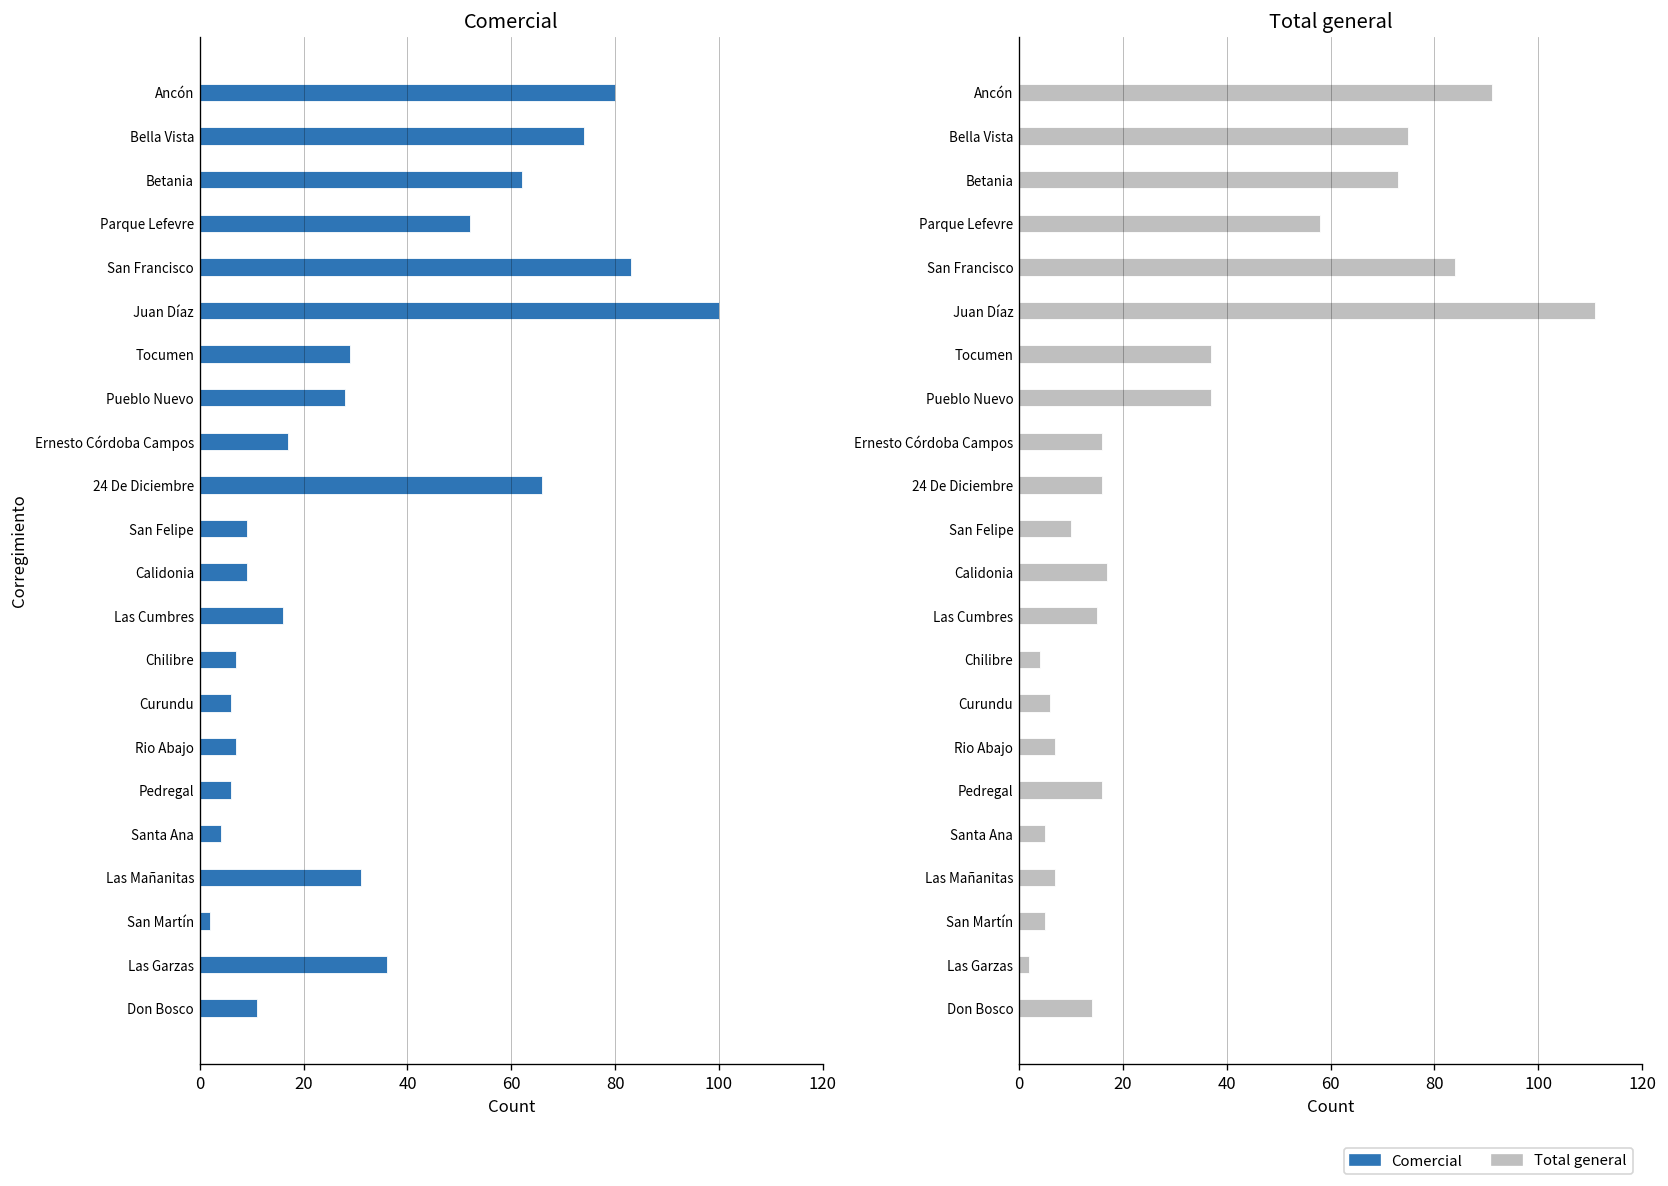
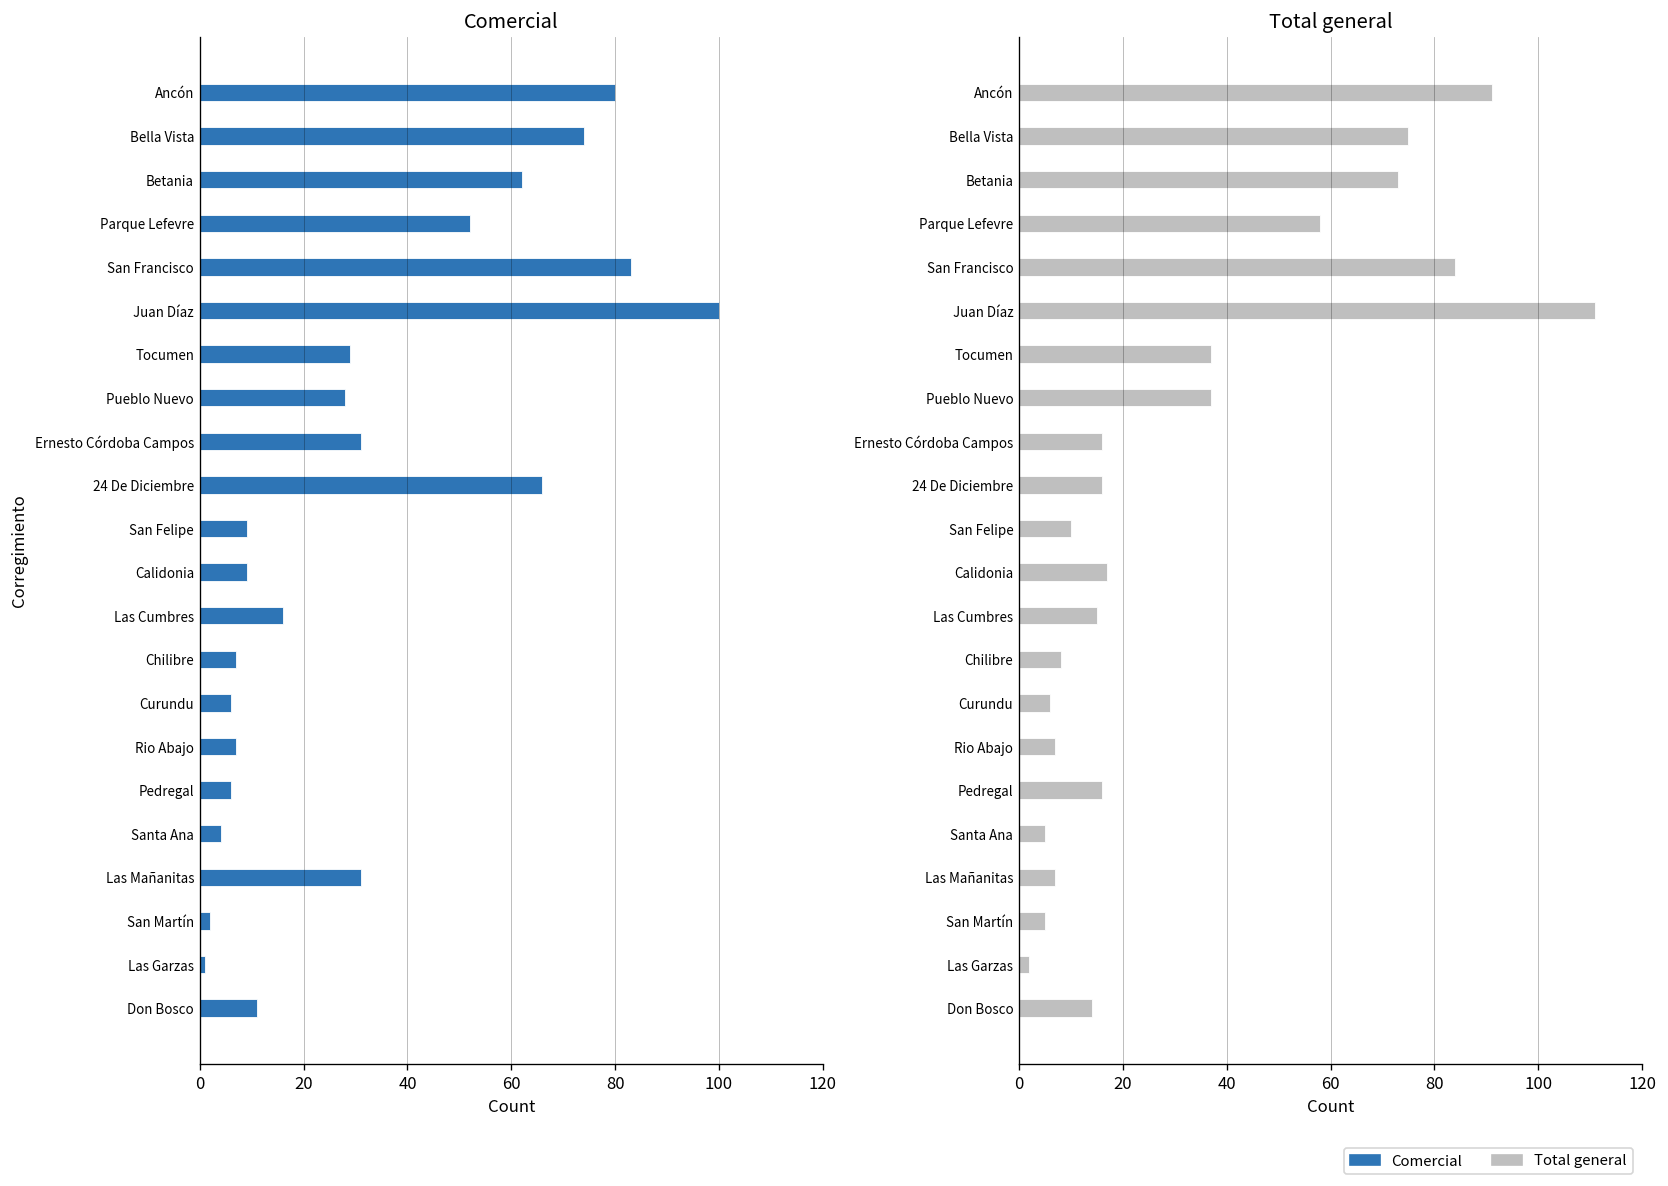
Comercial, Ernesto Córdoba Campos: 17 -> 31
Comercial, Las Garzas: 36 -> 1
Total general, Chilibre: 4 -> 8
